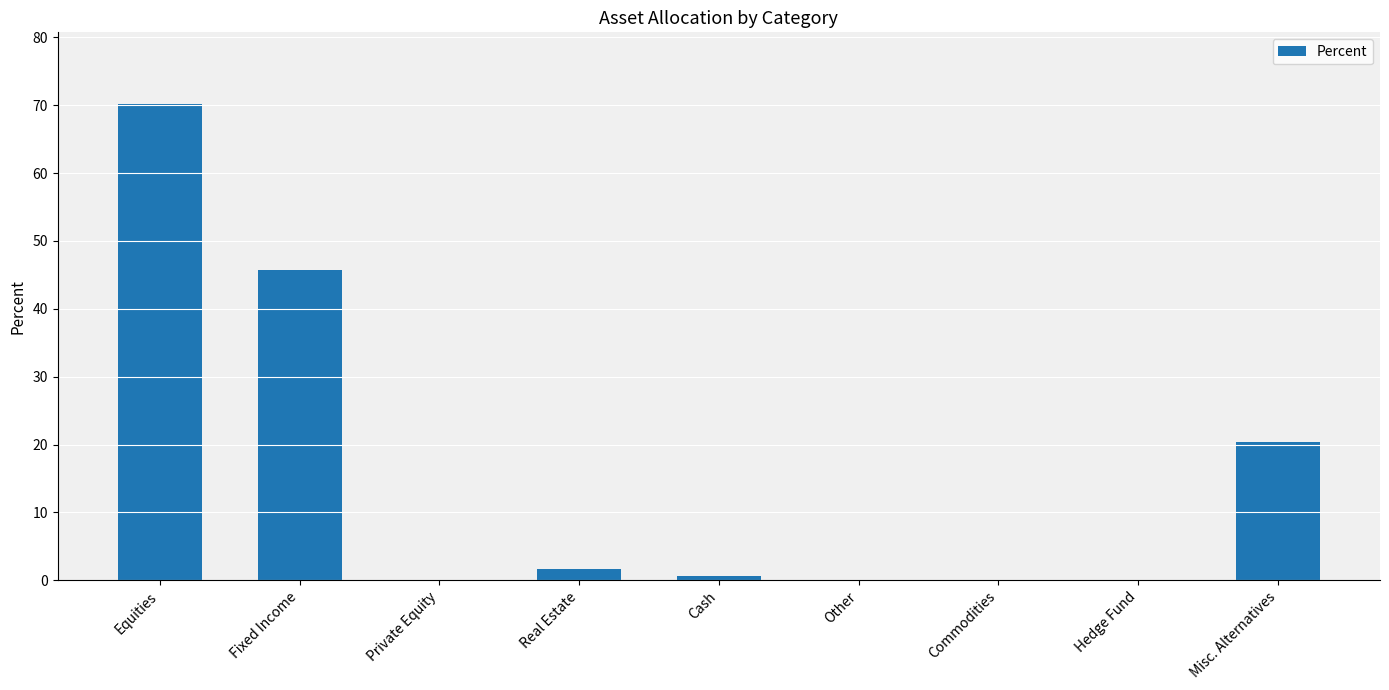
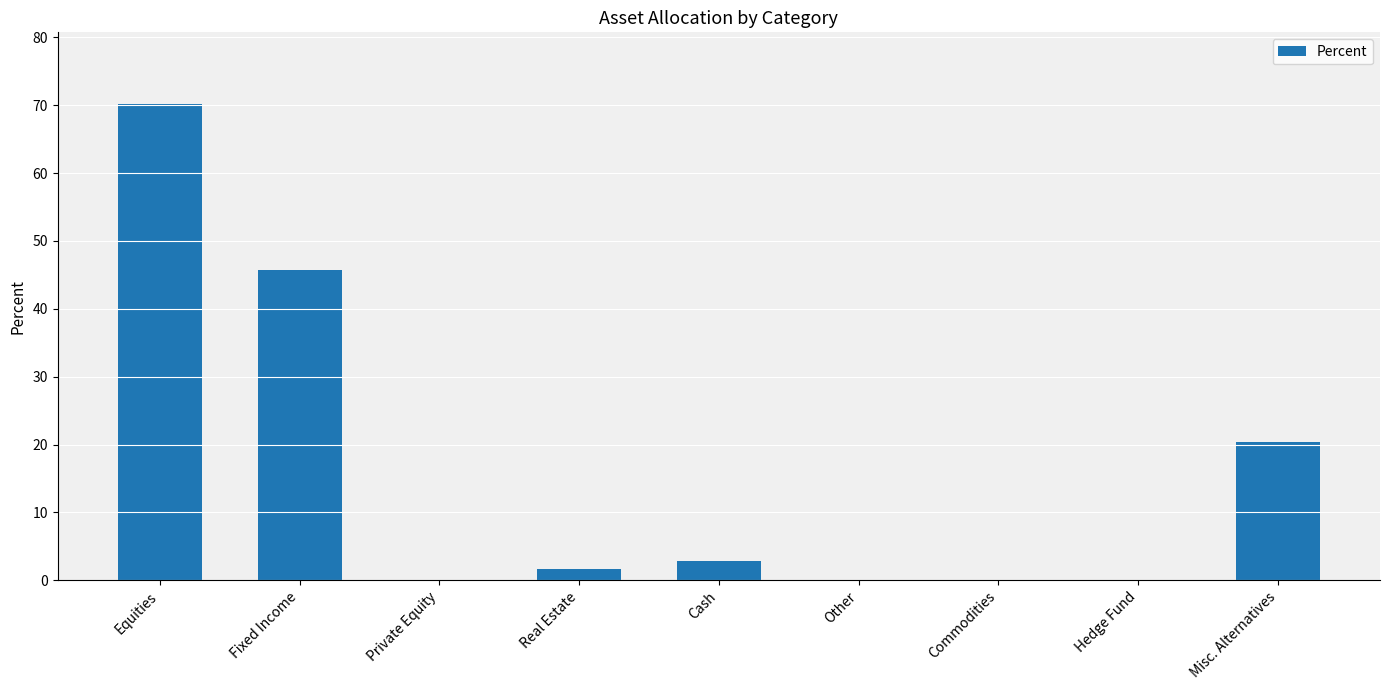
Cash: 1 -> 3
